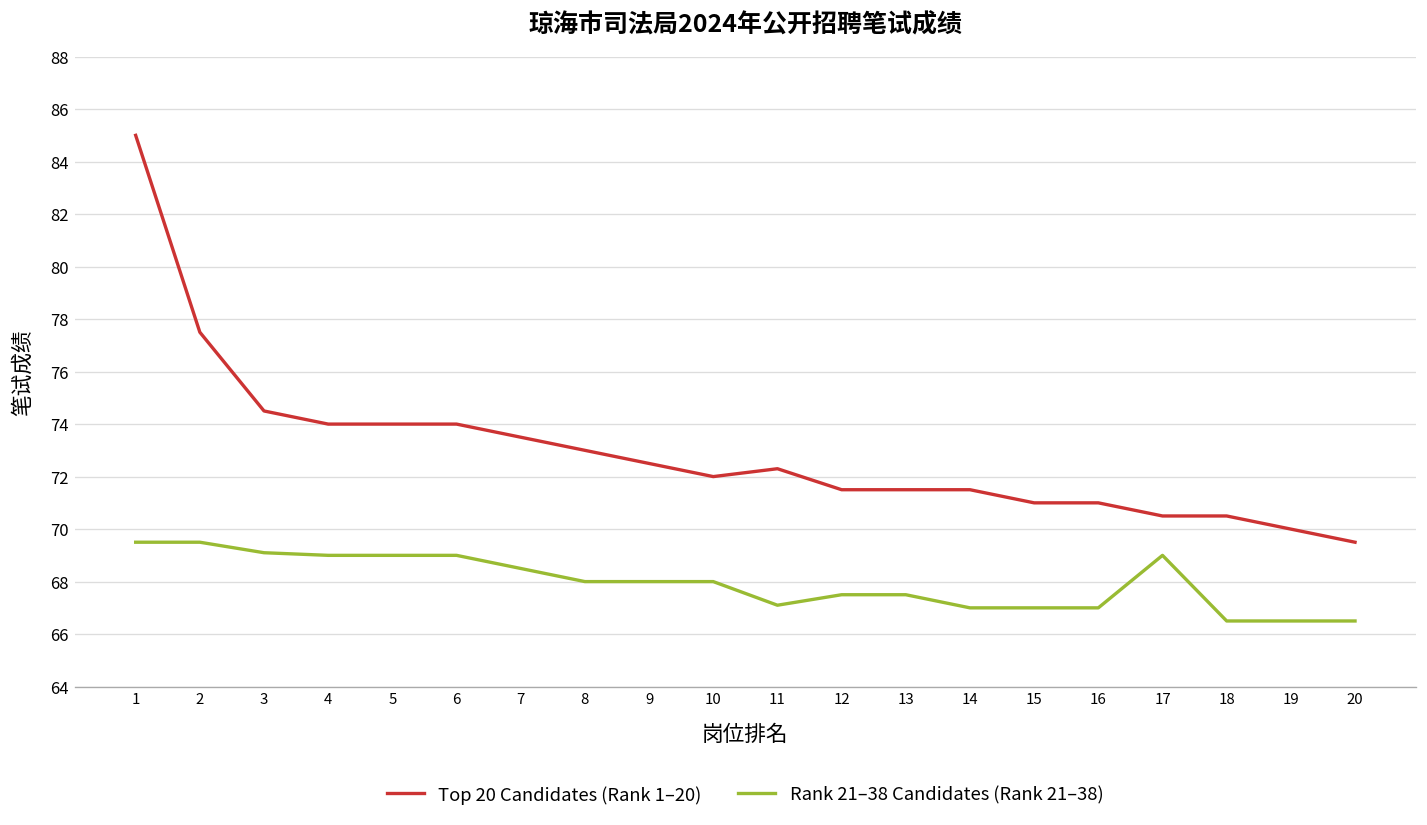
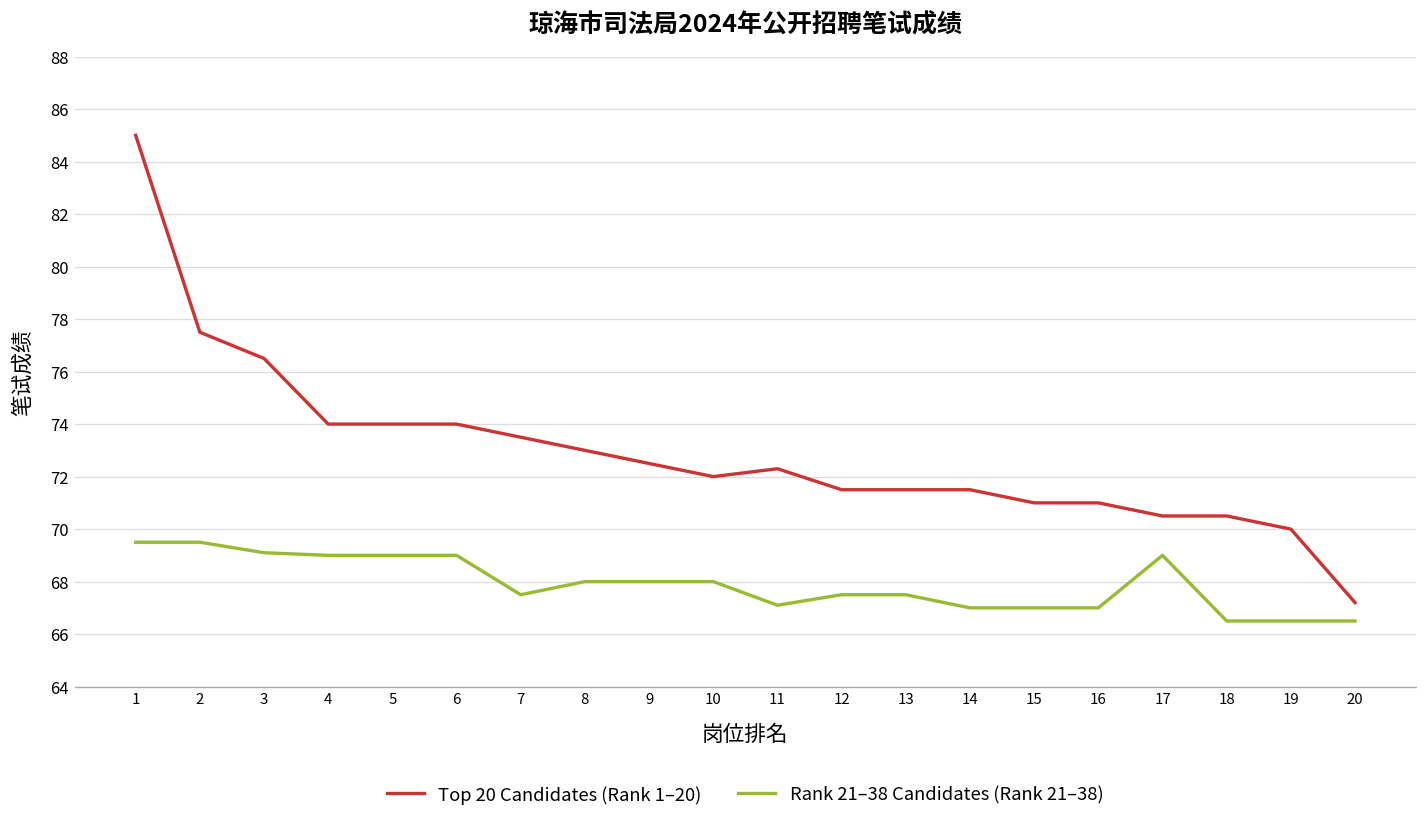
Top 20 Candidates (Rank 1–20), 3: 74.5 -> 76.5
Rank 21–38 Candidates (Rank 21–38), 7: 68.5 -> 67.5
Top 20 Candidates (Rank 1–20), 20: 69.5 -> 67.2
